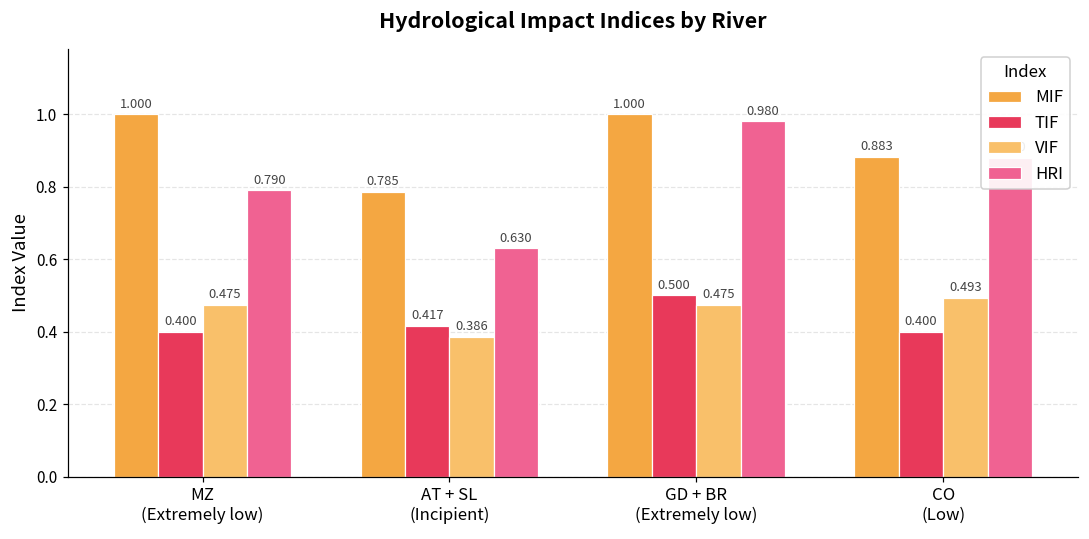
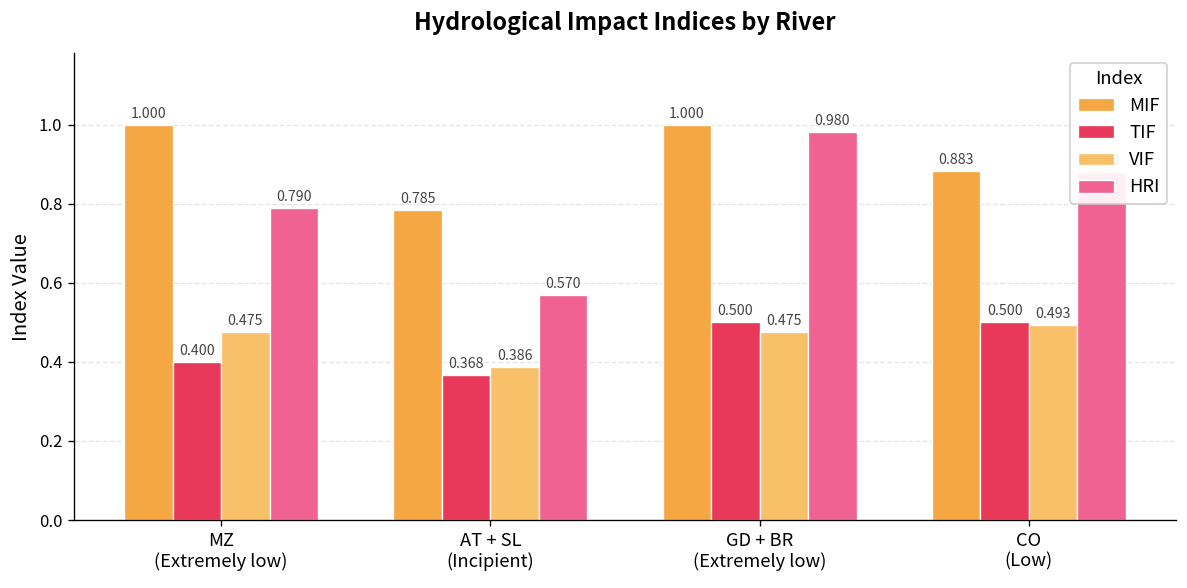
TIF, AT + SL (Incipient): 0.417 -> 0.368
HRI, AT + SL (Incipient): 0.630 -> 0.570
TIF, CO (Low): 0.400 -> 0.500
